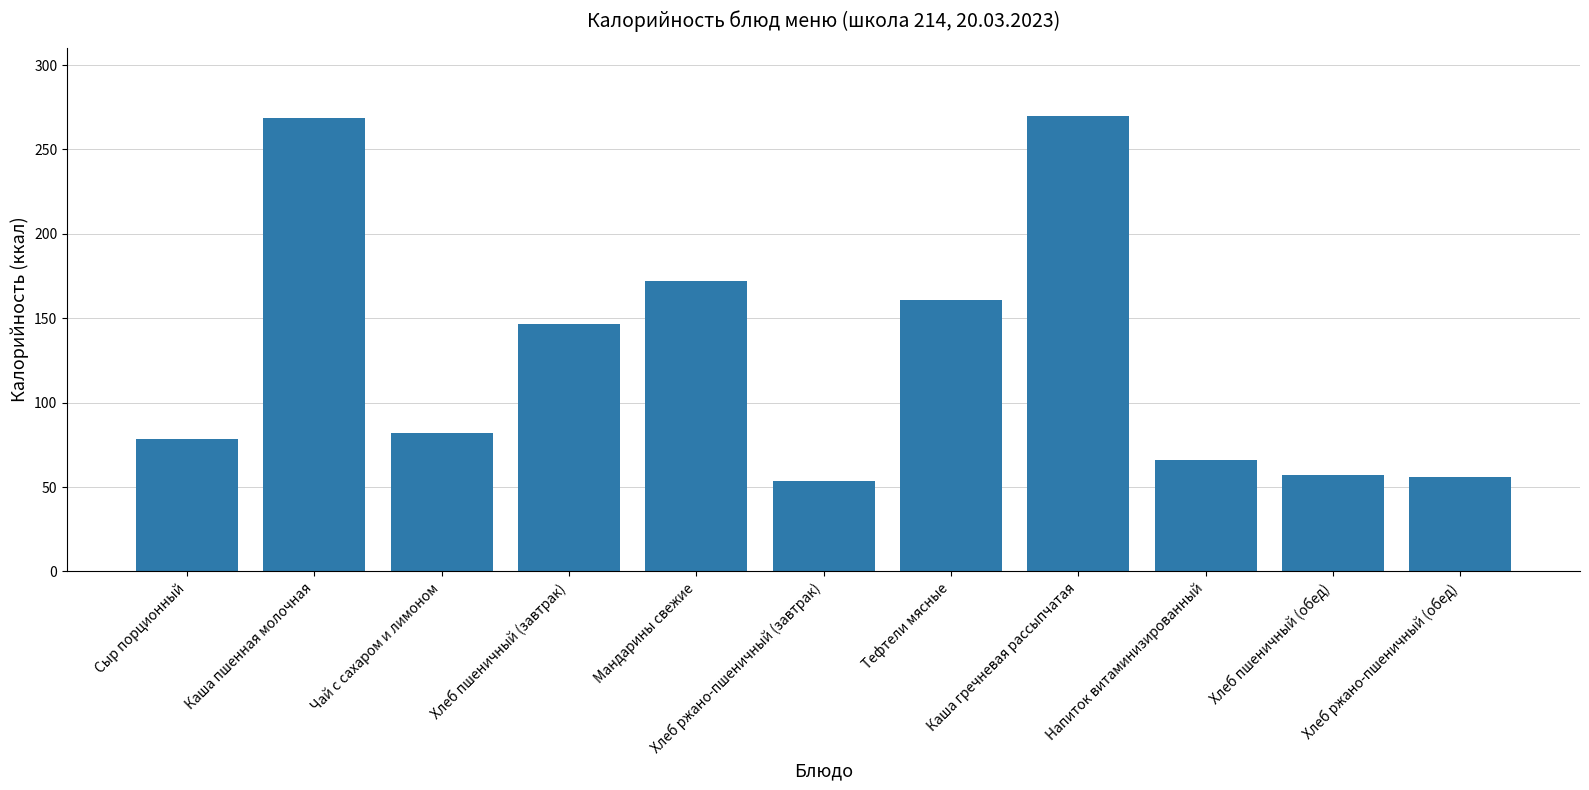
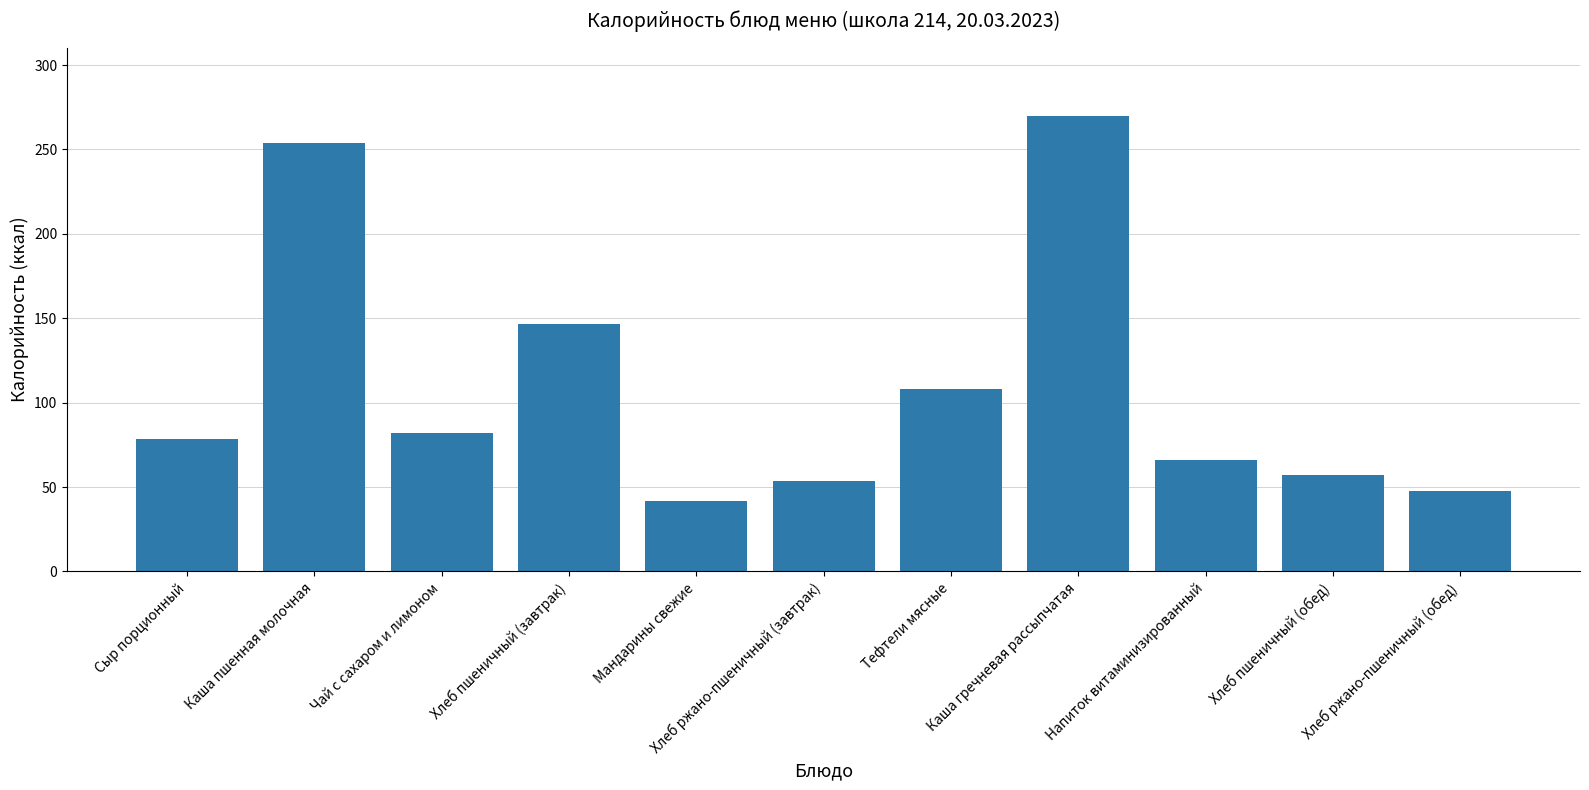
Каша пшенная молочная: 269 -> 254
Мандарины свежие: 172 -> 42
Тефтели мясные: 161 -> 108
Хлеб ржано-пшеничный (обед): 56 -> 48
